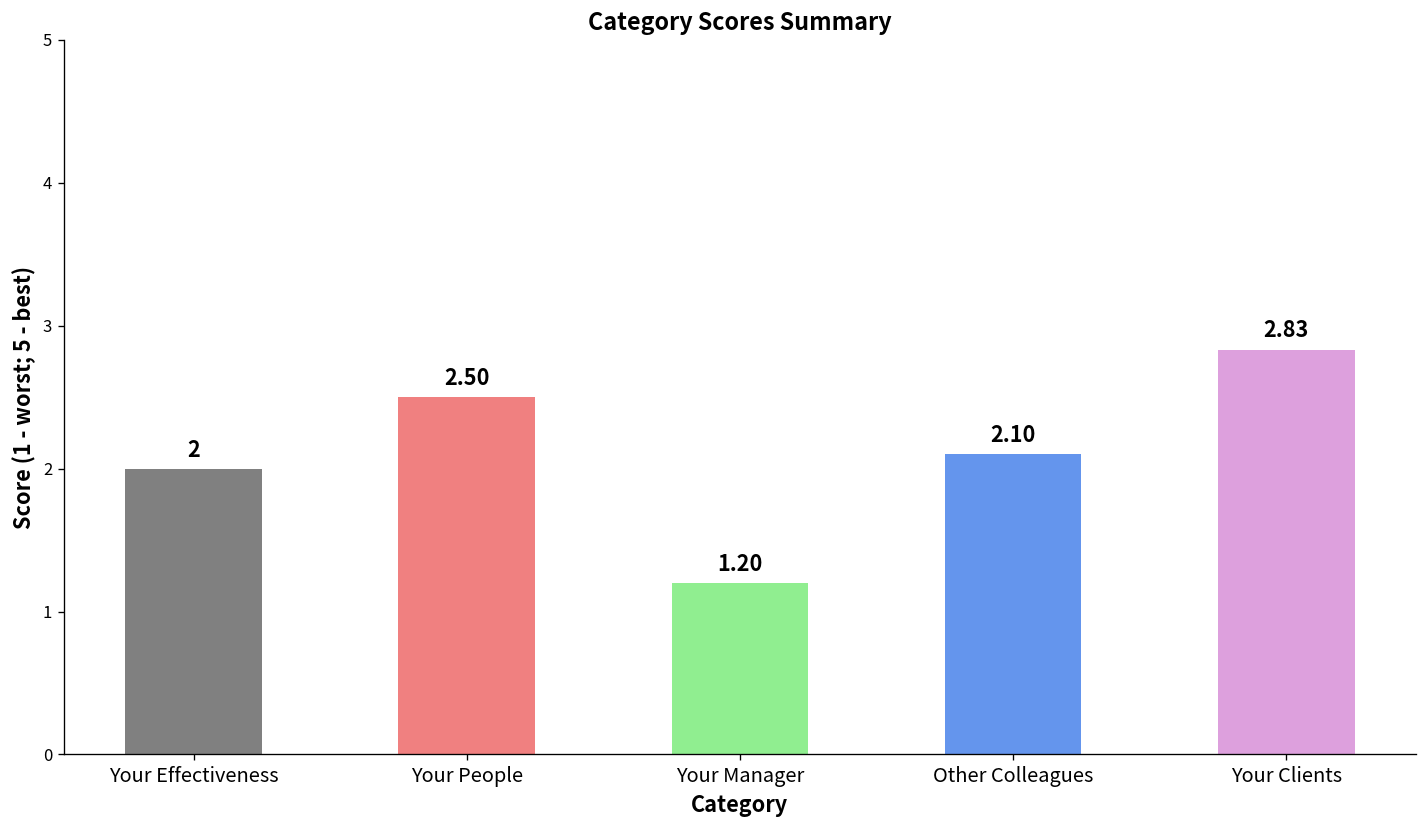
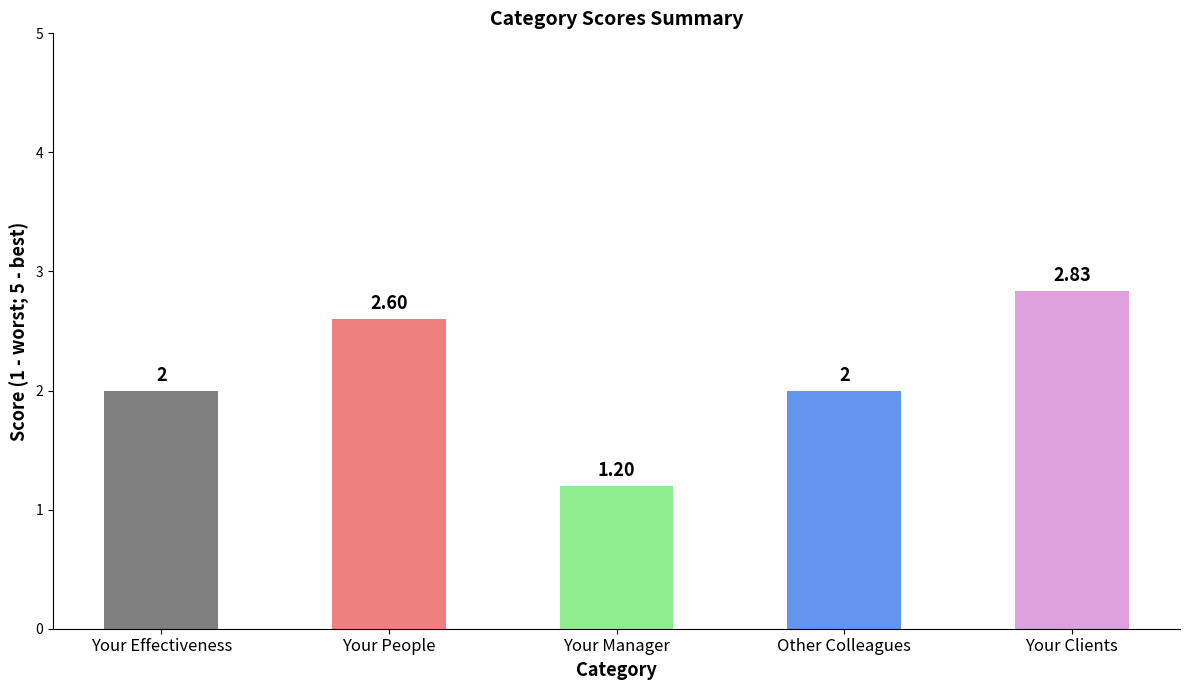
Your People: 2.50 -> 2.60
Other Colleagues: 2.10 -> 2
